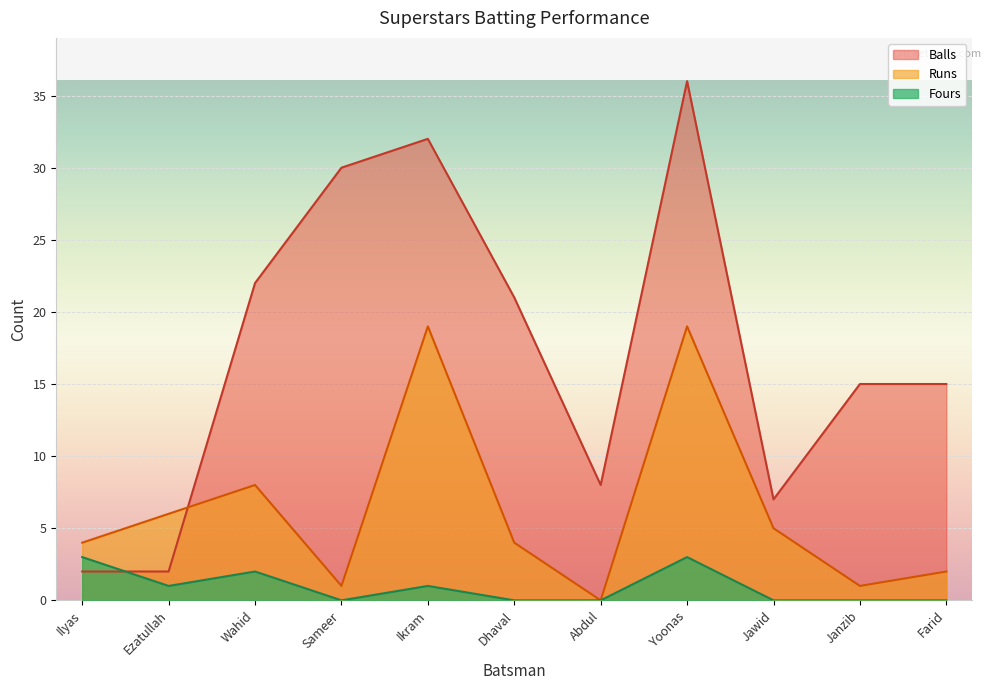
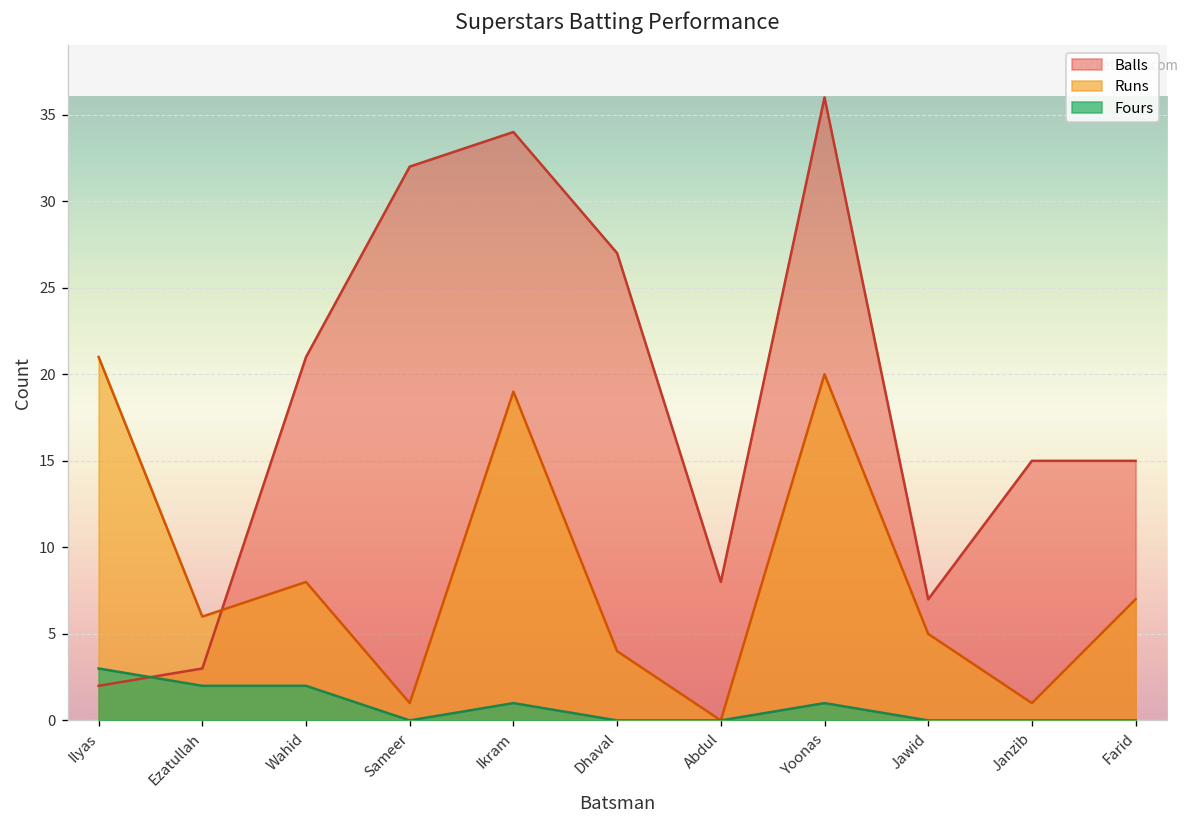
Runs, Ilyas: 4 -> 21
Balls, Ezatullah: 2 -> 3
Fours, Ezatullah: 1 -> 2
Balls, Wahid: 22 -> 21
Balls, Sameer: 30 -> 32
Balls, Ikram: 32 -> 34
Balls, Dhaval: 21 -> 27
Runs, Yoonas: 19 -> 20
Fours, Yoonas: 3 -> 1
Runs, Farid: 2 -> 7
